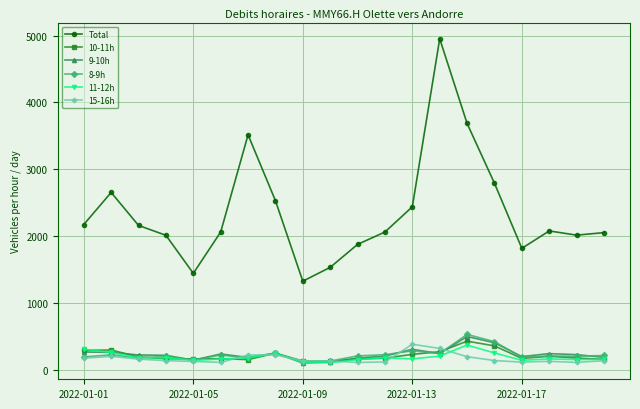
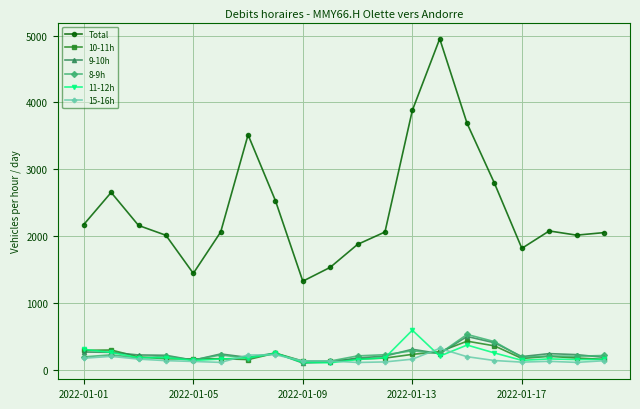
Total, 2022-01-13: 2400 -> 3900
11-12h, 2022-01-13: 200 -> 600
15-16h, 2022-01-13: 400 -> 200
